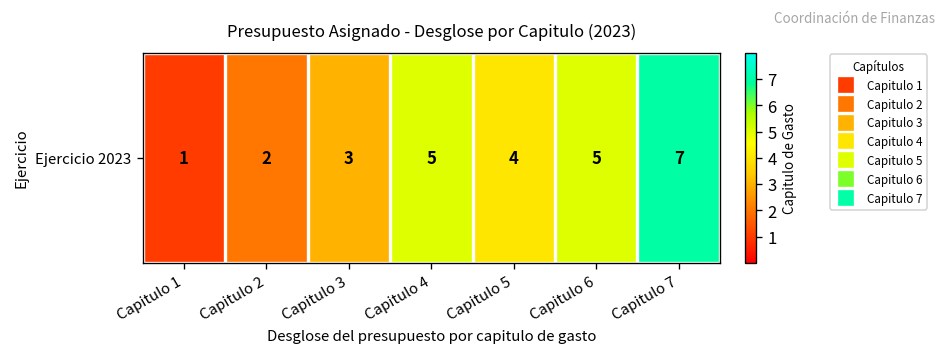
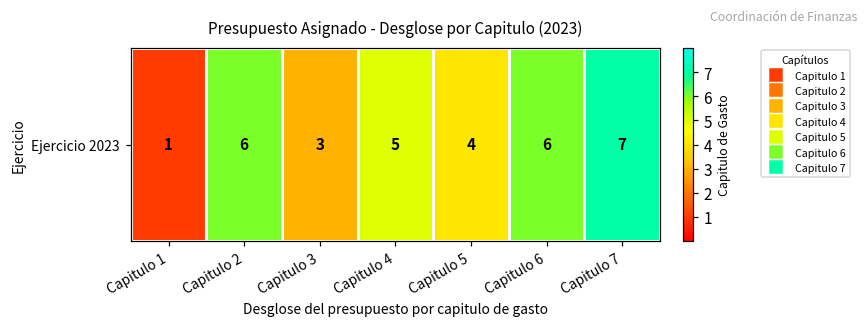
Ejercicio 2023, Capitulo 2: 2 -> 6
Ejercicio 2023, Capitulo 6: 5 -> 6
